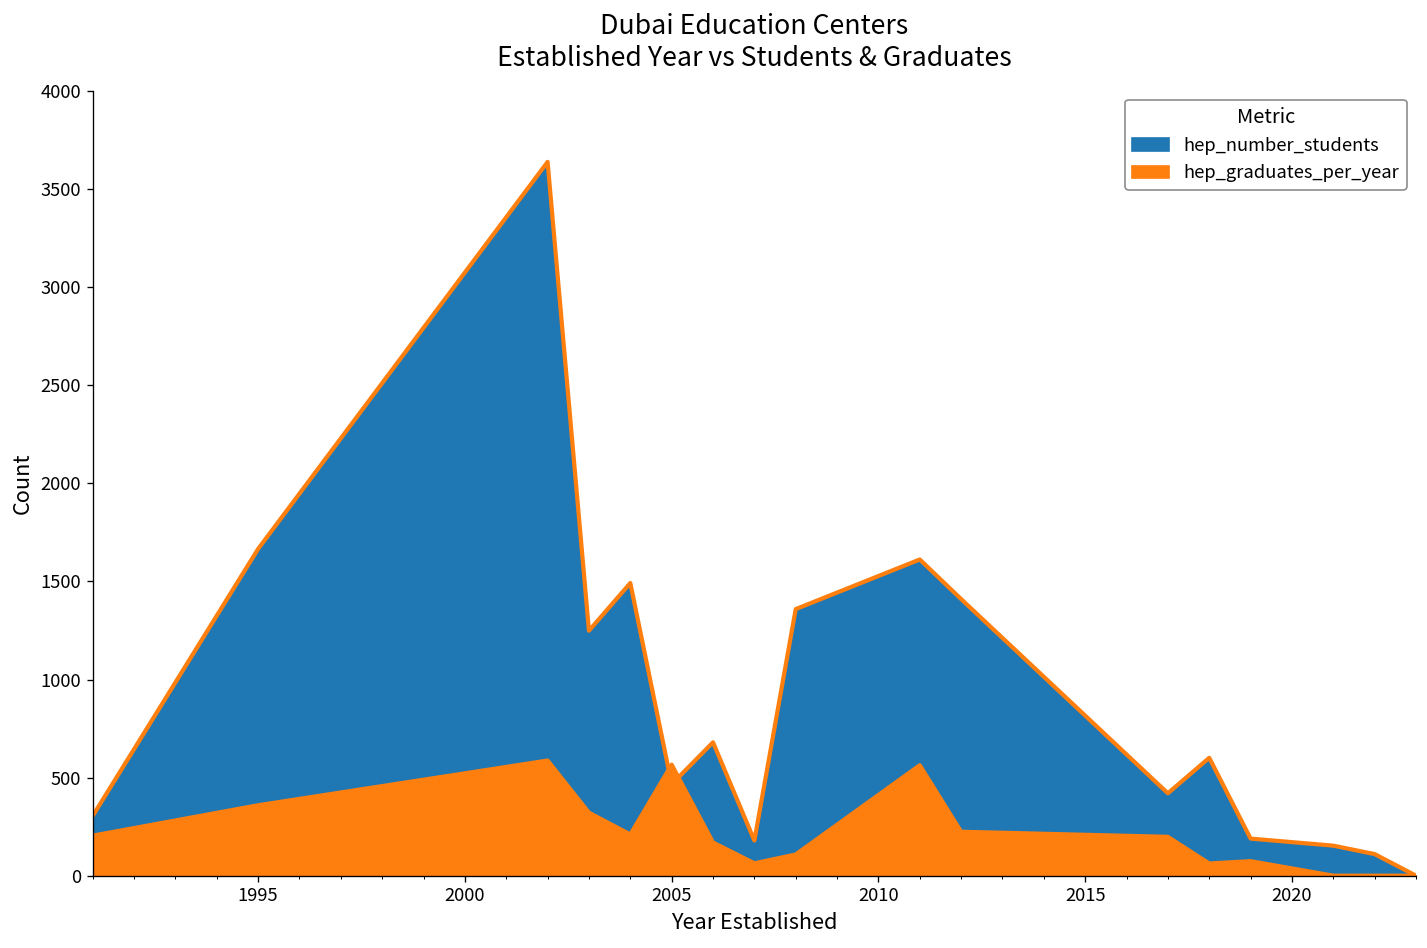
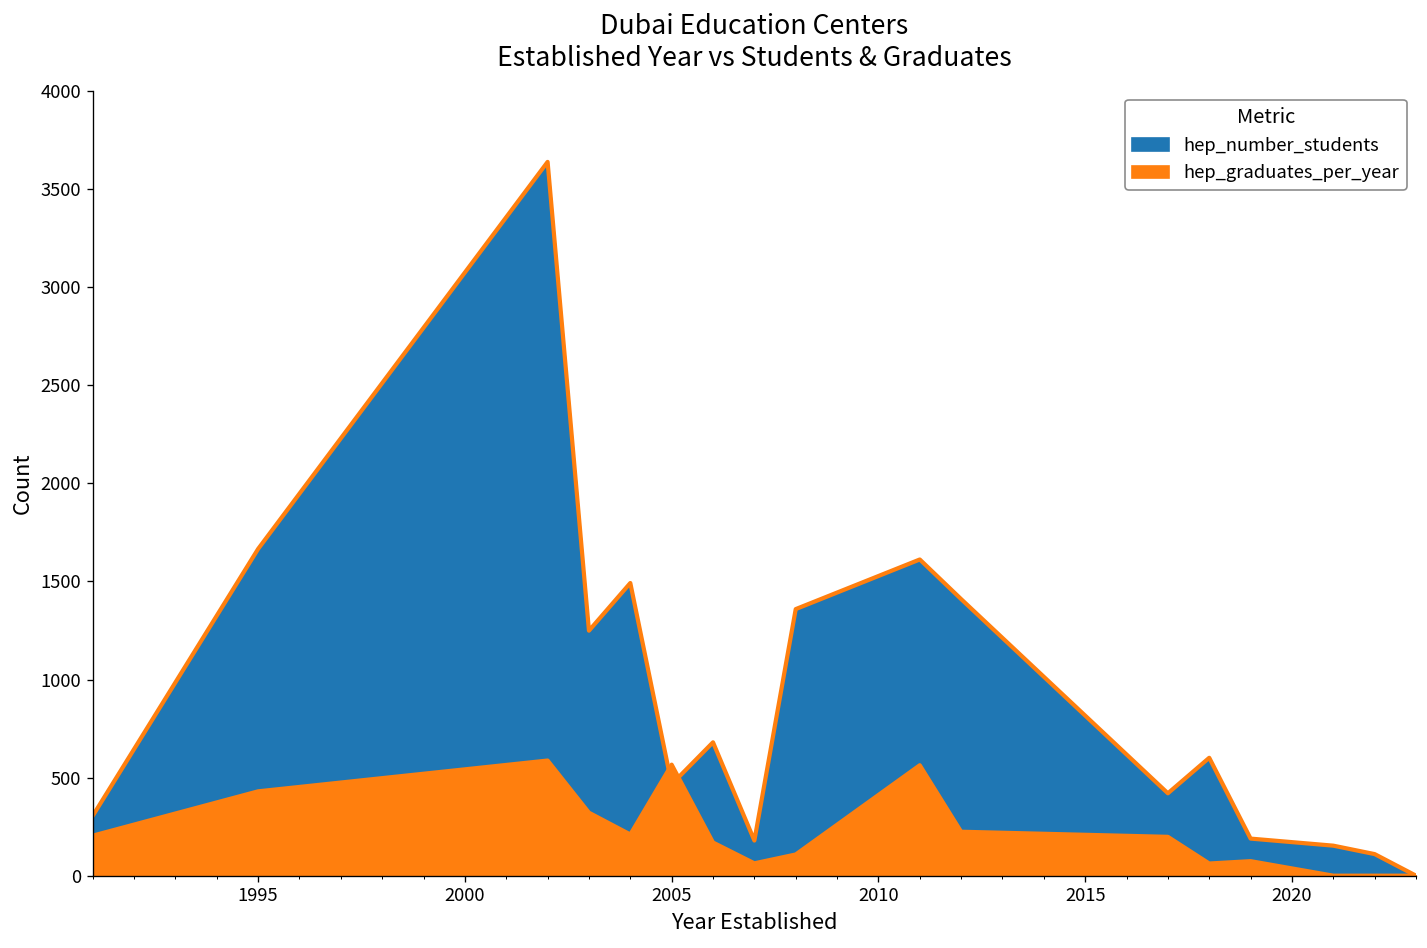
hep_graduates_per_year, 1995: 360 -> 430
